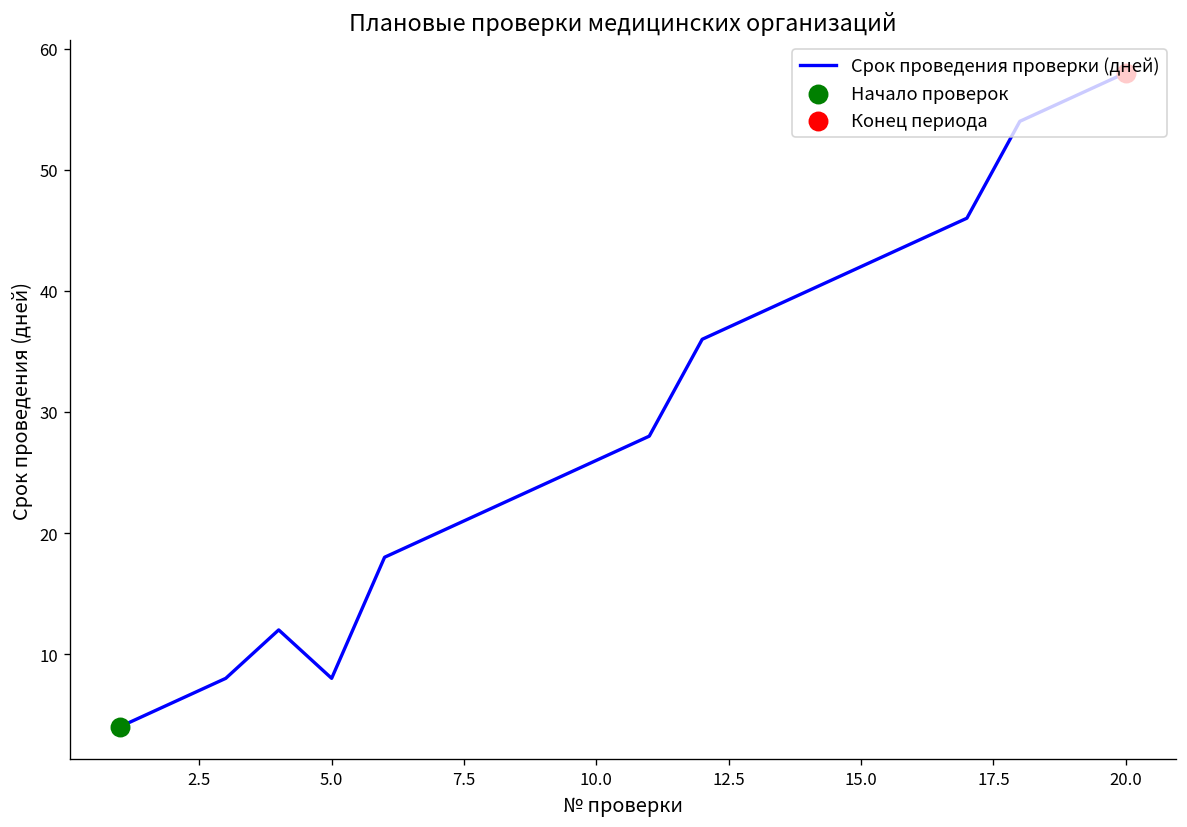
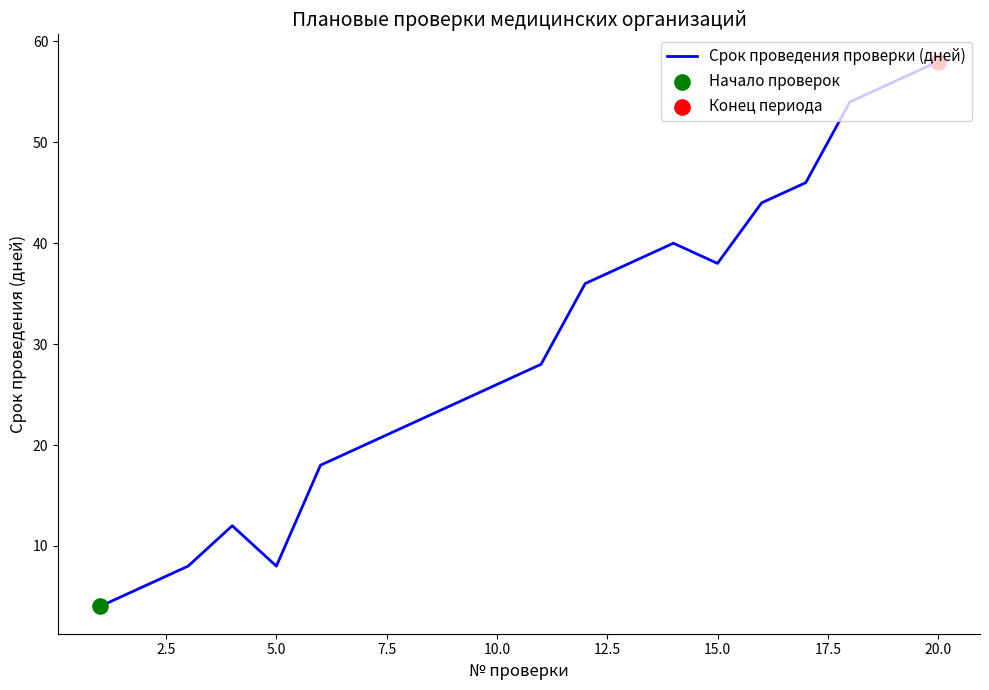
Срок проведения проверки (дней), 15.0: 42.0 -> 38.0
